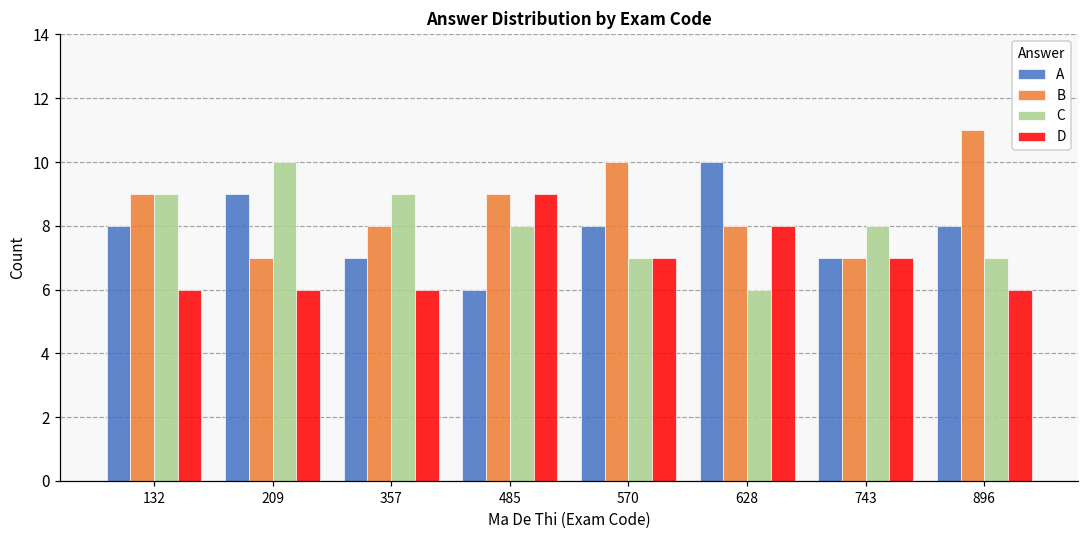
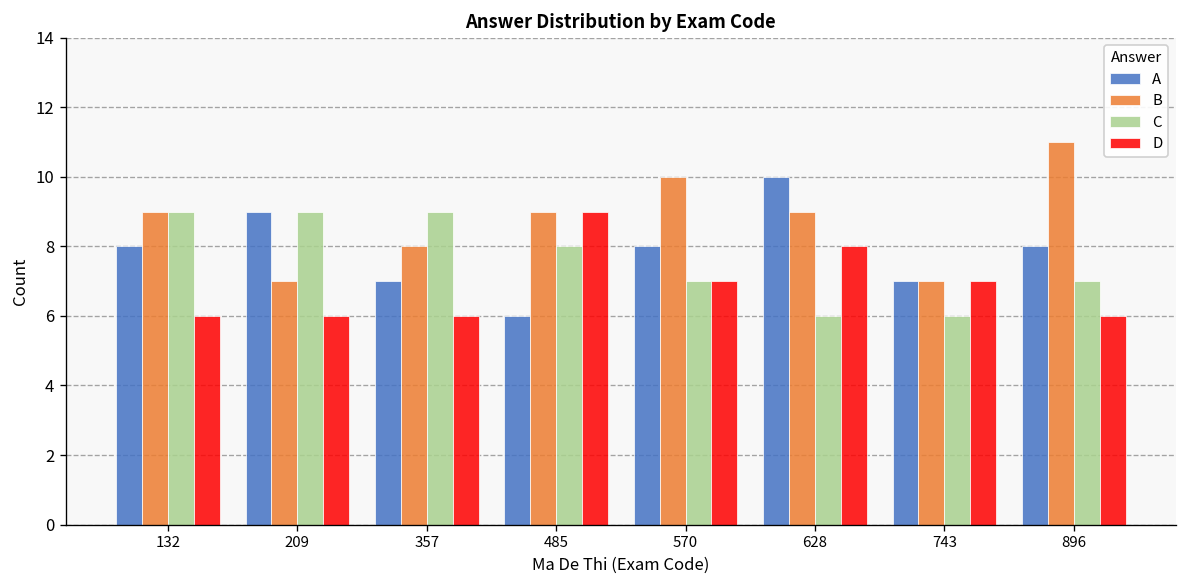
C, 209: 10 -> 9
B, 628: 8 -> 9
C, 743: 8 -> 6
